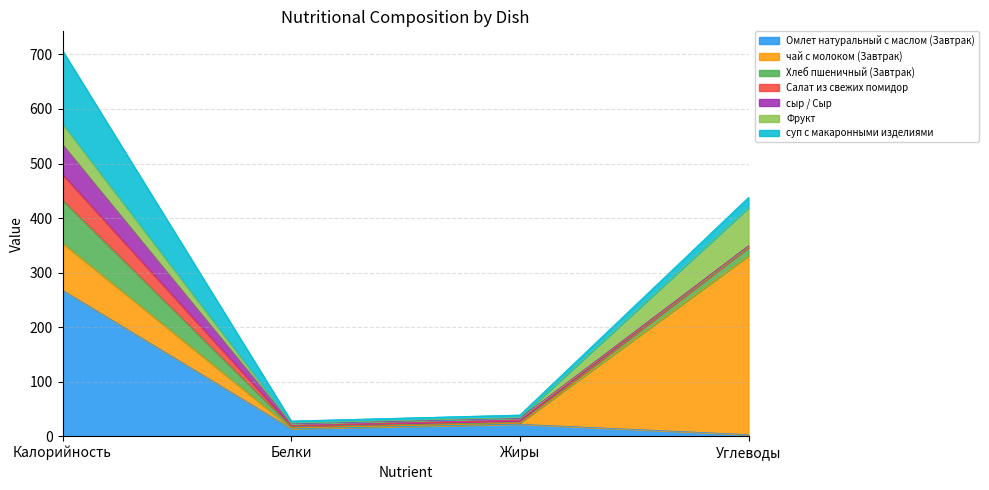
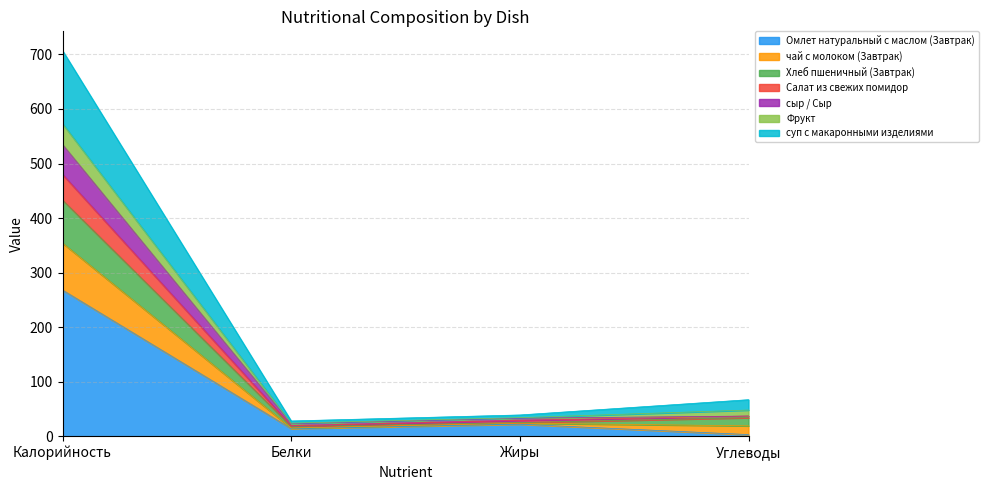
чай с молоком (Завтрак), Углеводы: 330 -> 20
Фрукт, Углеводы: 70 -> 10
